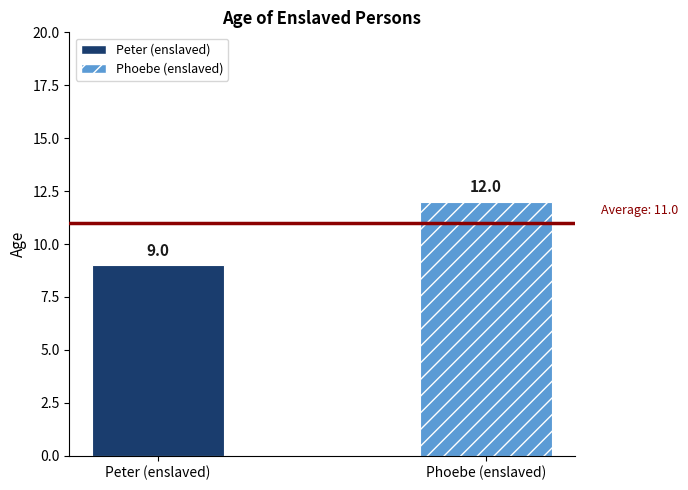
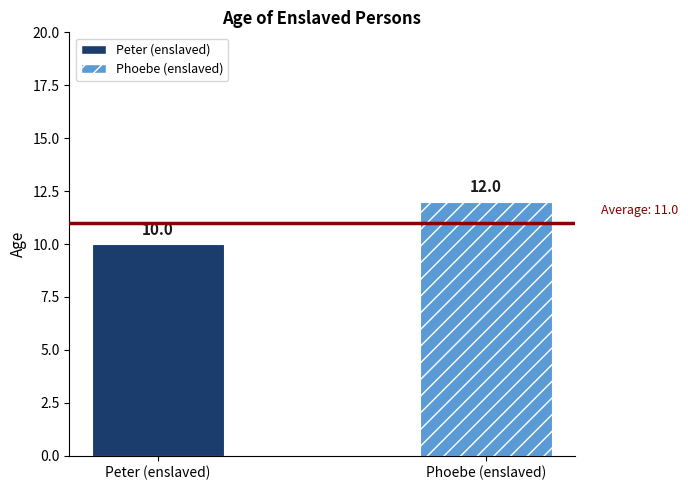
Peter (enslaved): 9.0 -> 10.0
